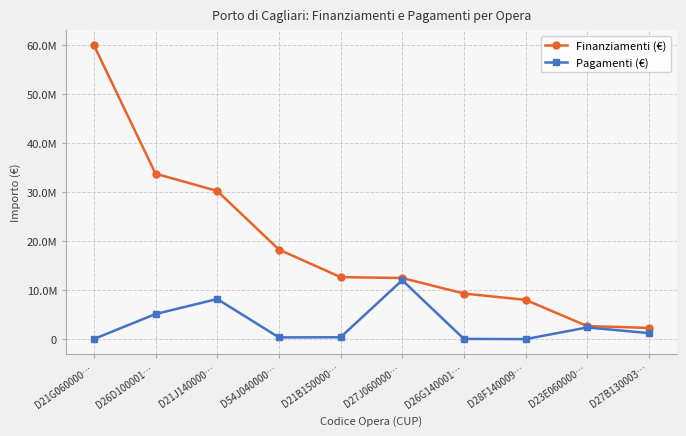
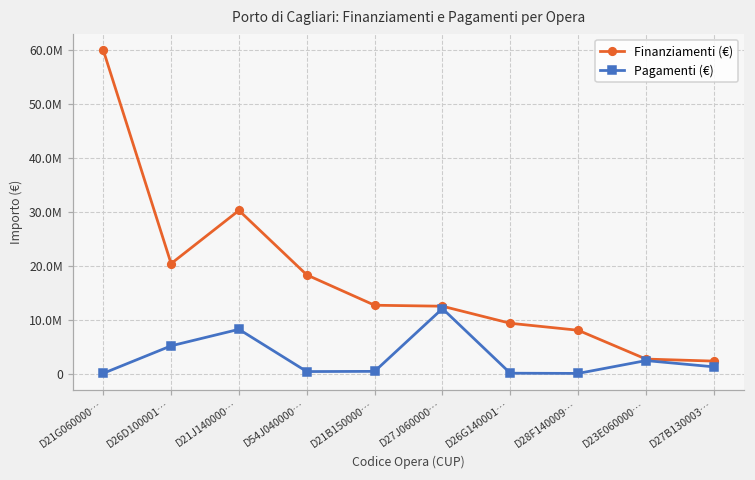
Finanziamenti (€), D26D100001…: 34000000 -> 20000000
